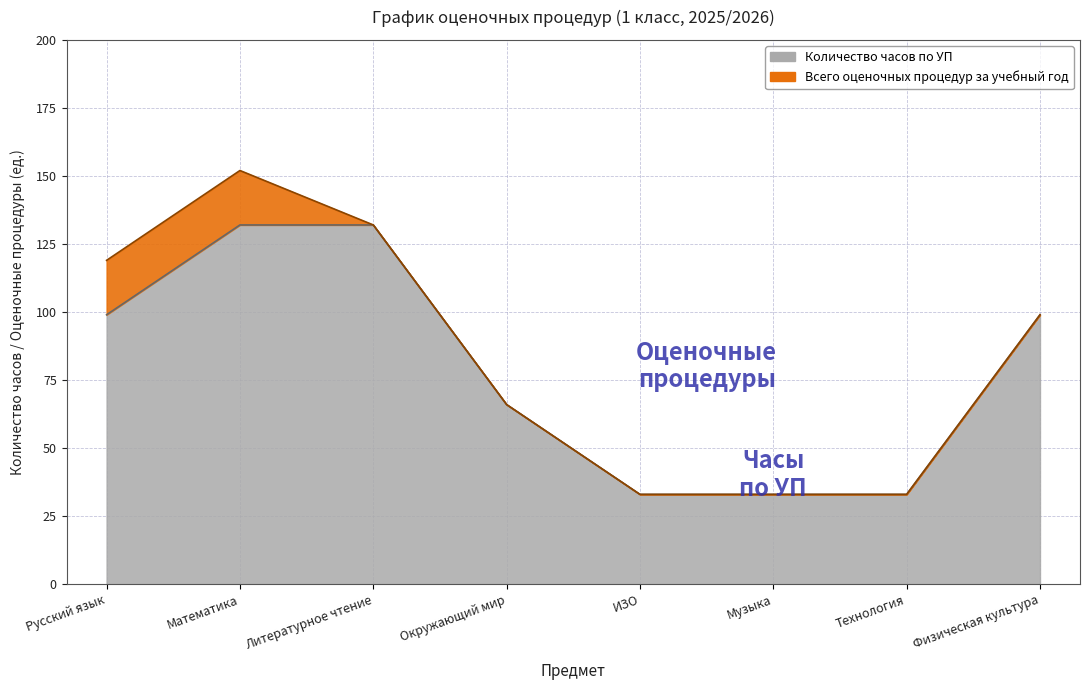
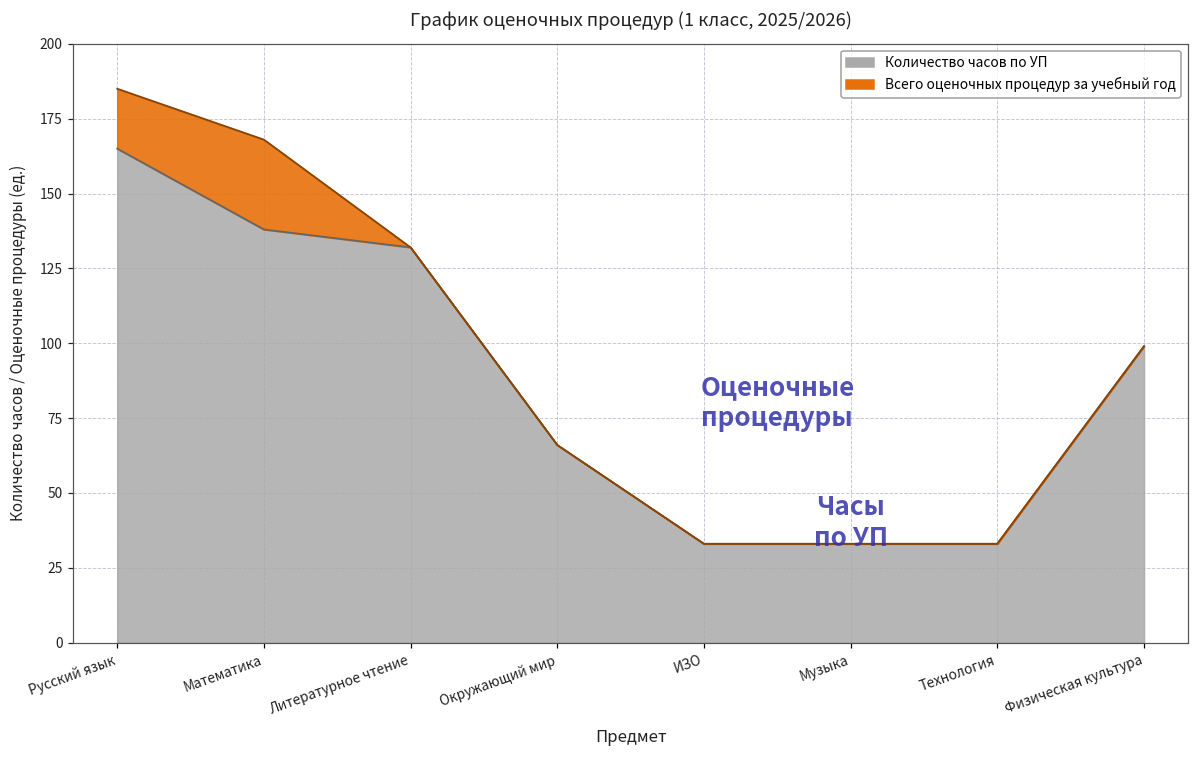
Количество часов по УП, Русский язык: 99 -> 165
Количество часов по УП, Математика: 132 -> 138
Всего оценочных процедур за учебный год, Математика: 20 -> 30
